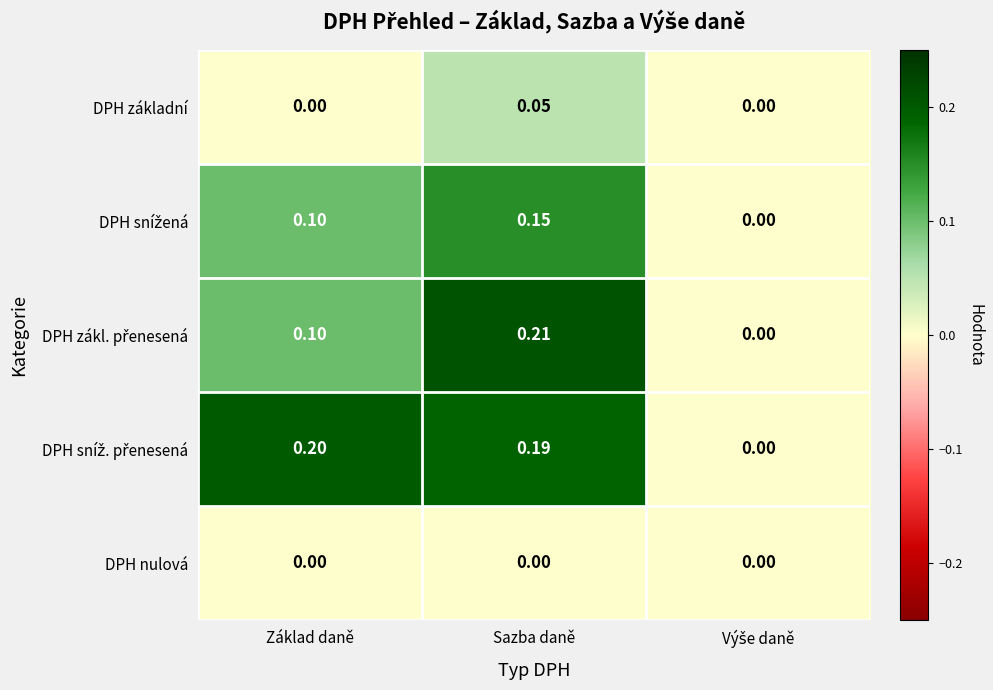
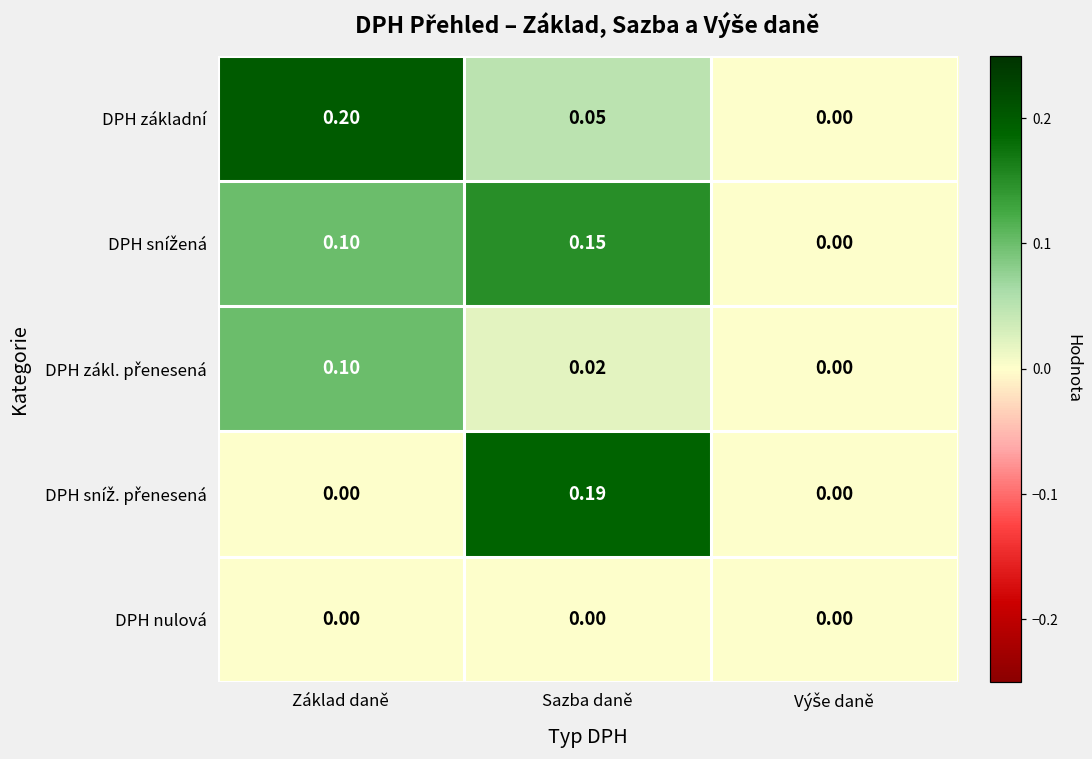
DPH základní, Základ daně: 0.00 -> 0.20
DPH zákl. přenesená, Sazba daně: 0.21 -> 0.02
DPH sníž. přenesená, Základ daně: 0.20 -> 0.00
